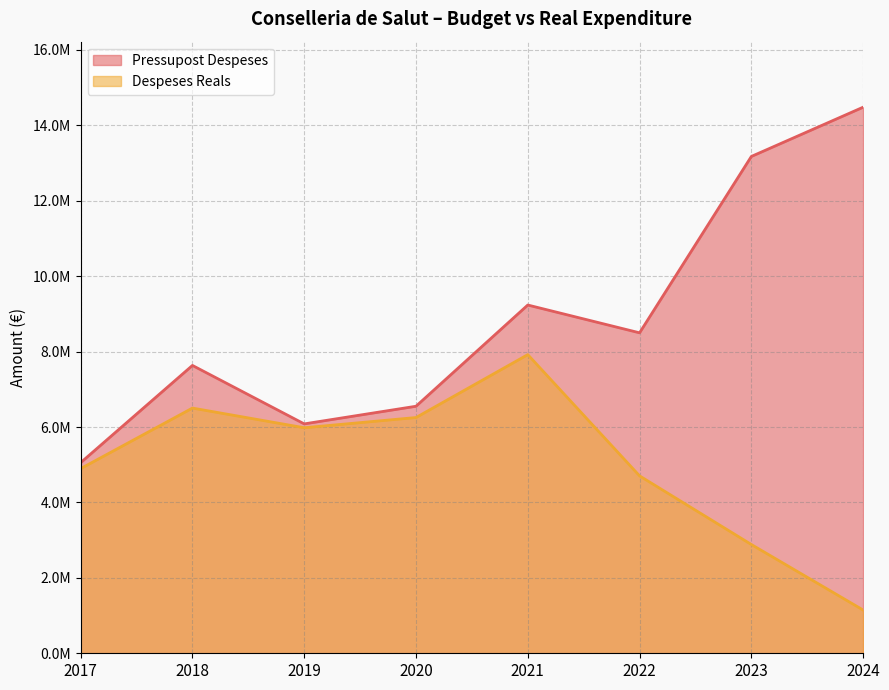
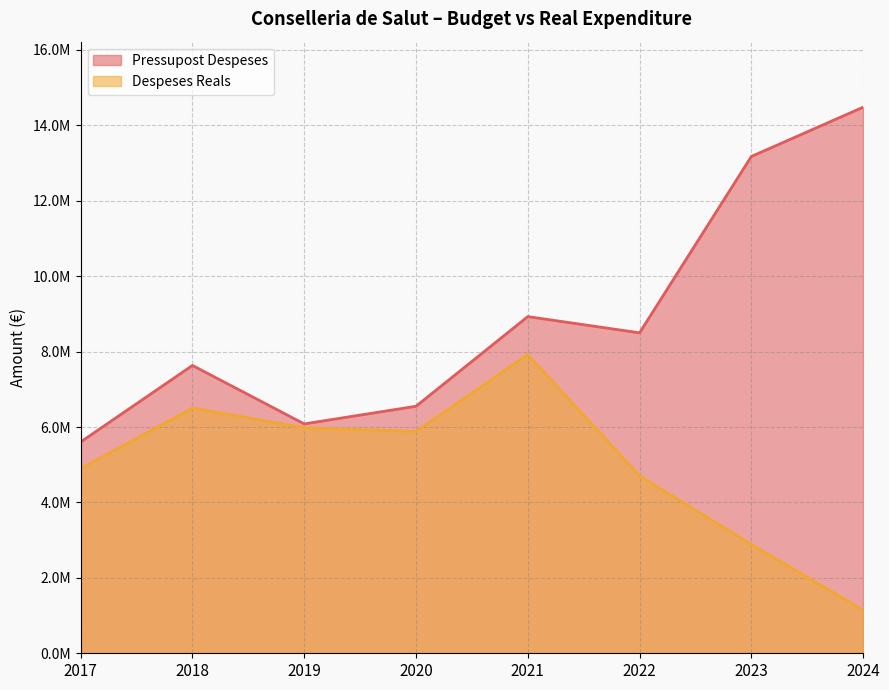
Pressupost Despeses, 2017: 5100000 -> 5600000
Despeses Reals, 2020: 6300000 -> 5900000
Pressupost Despeses, 2021: 9200000 -> 8900000
